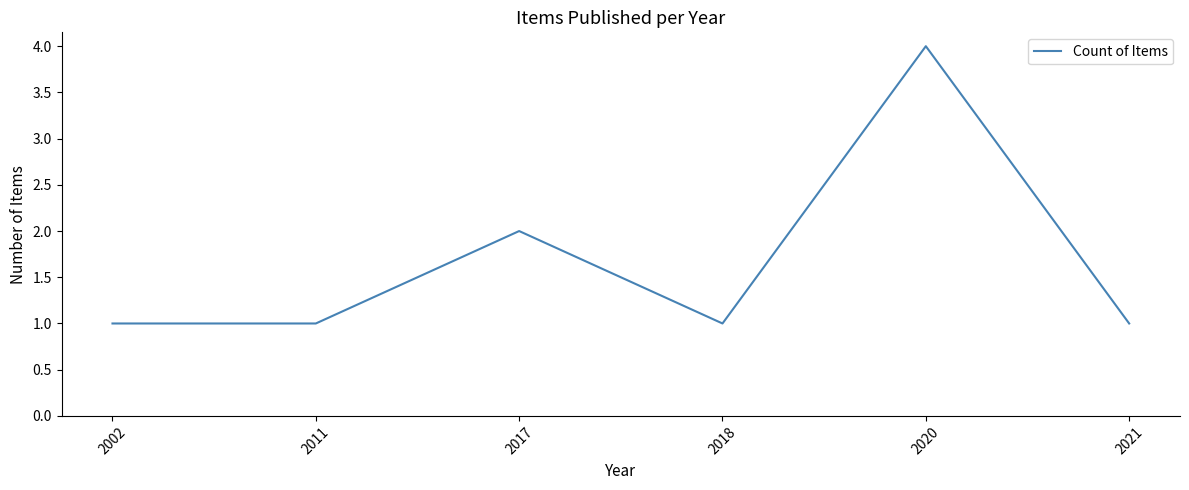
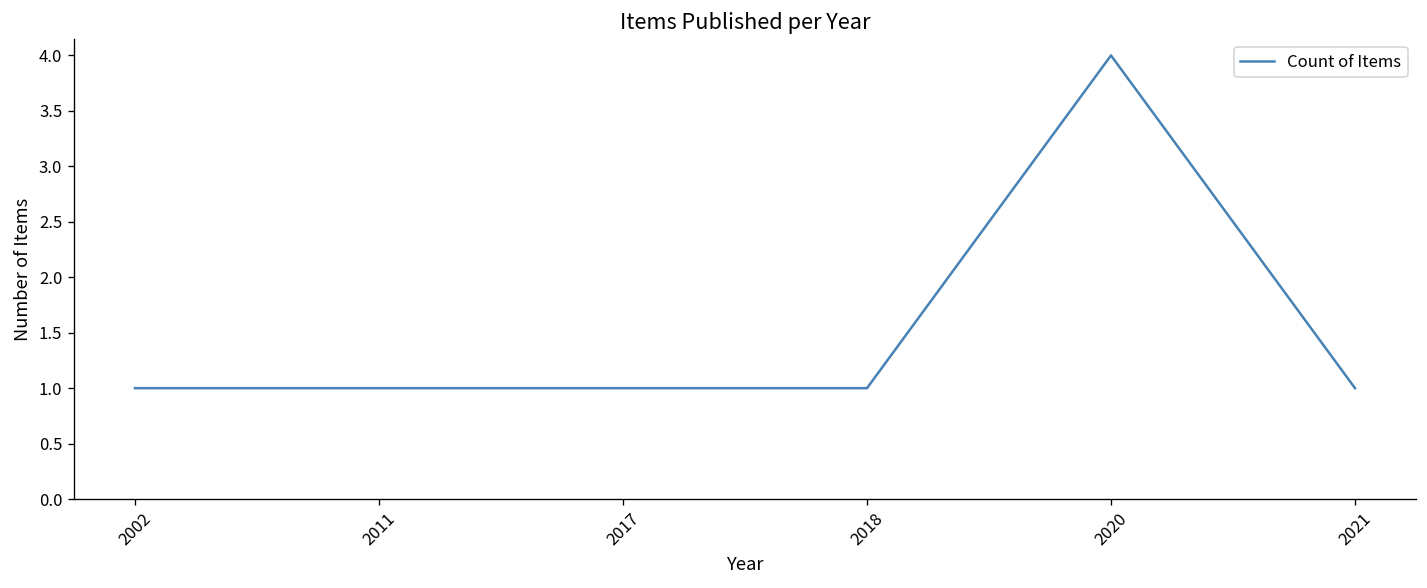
2017: 2 -> 1
